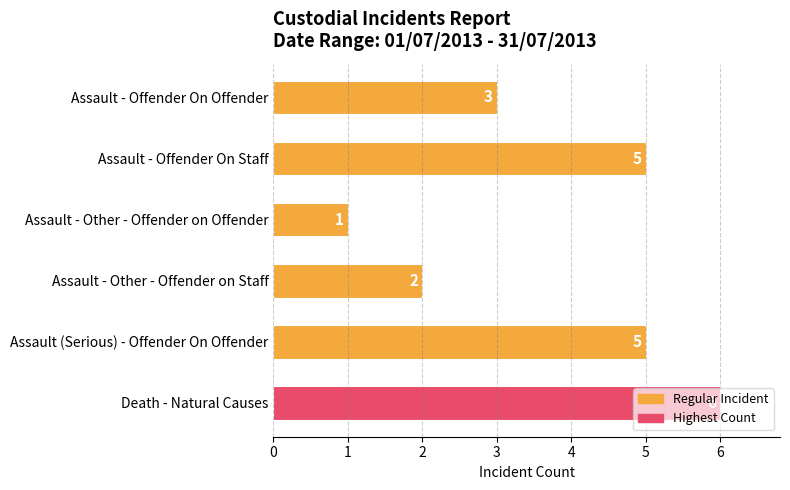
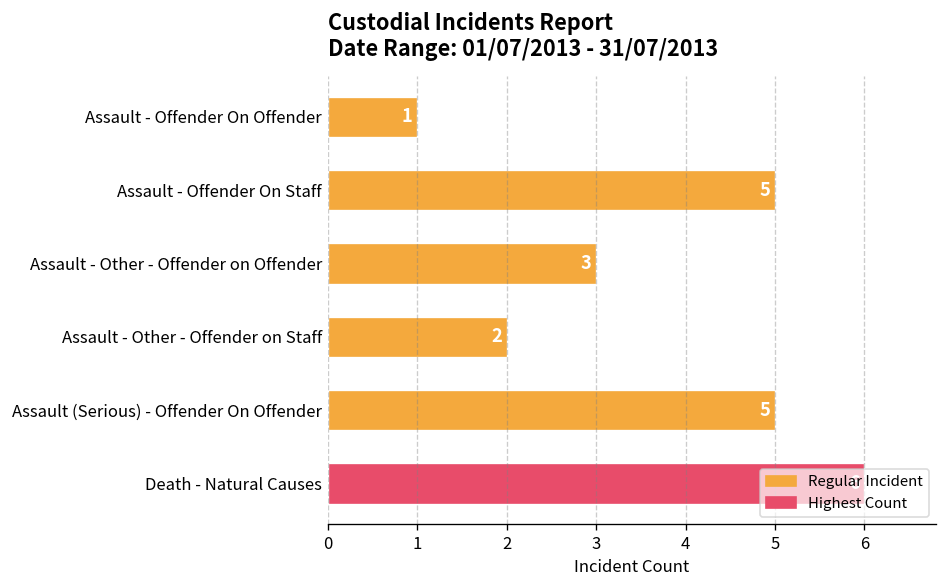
Assault - Offender On Offender: 3 -> 1
Assault - Other - Offender on Offender: 1 -> 3
